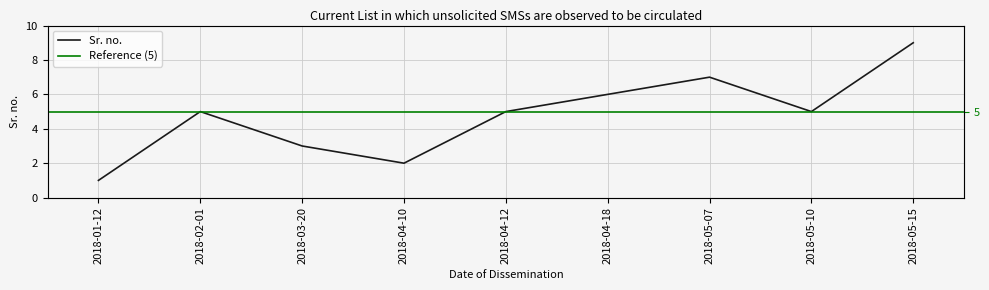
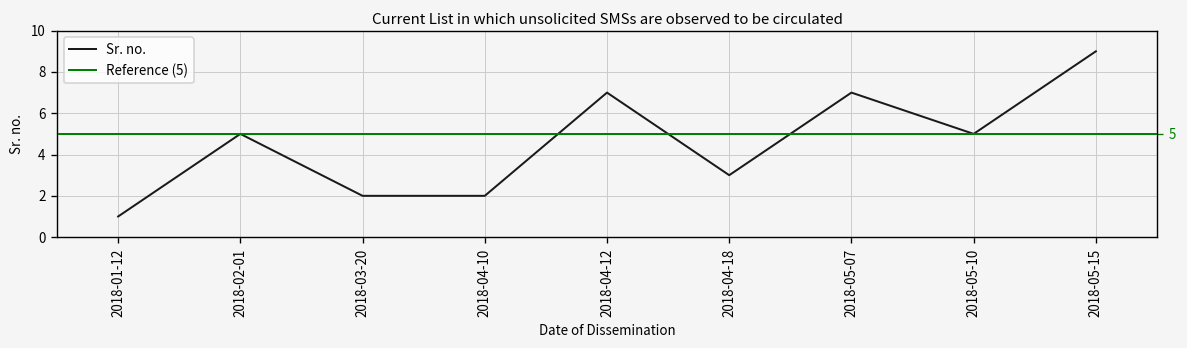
2018-03-20: 3 -> 2
2018-04-12: 5 -> 7
2018-04-18: 6 -> 3
